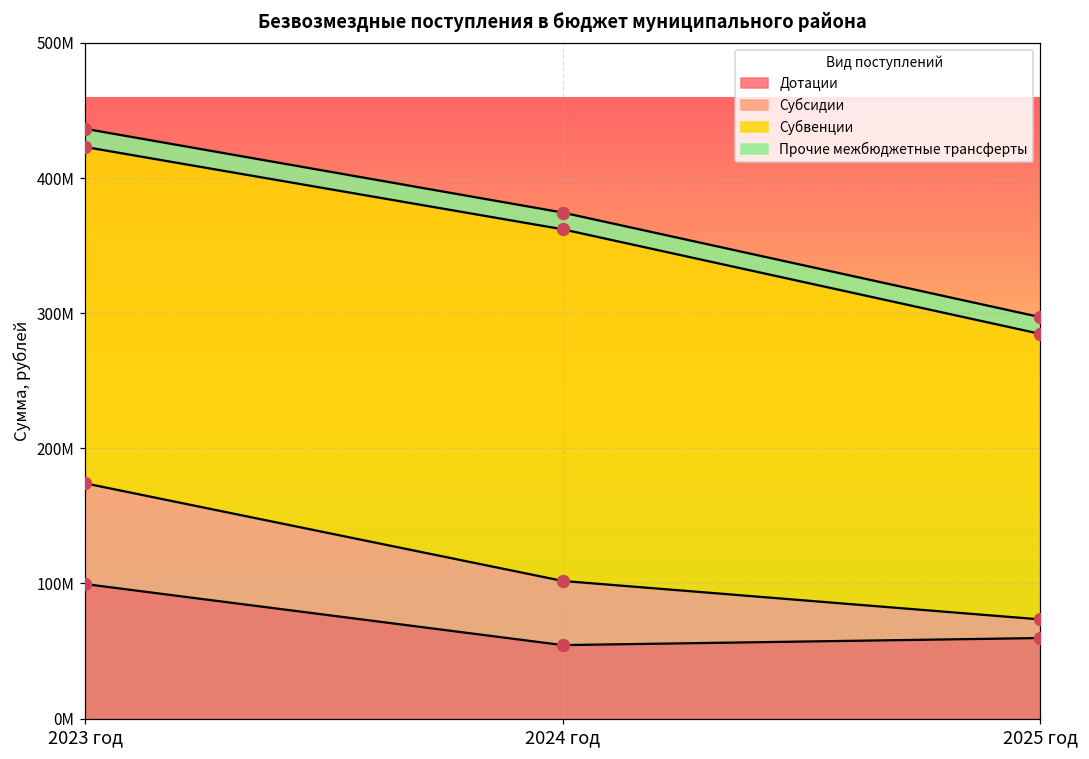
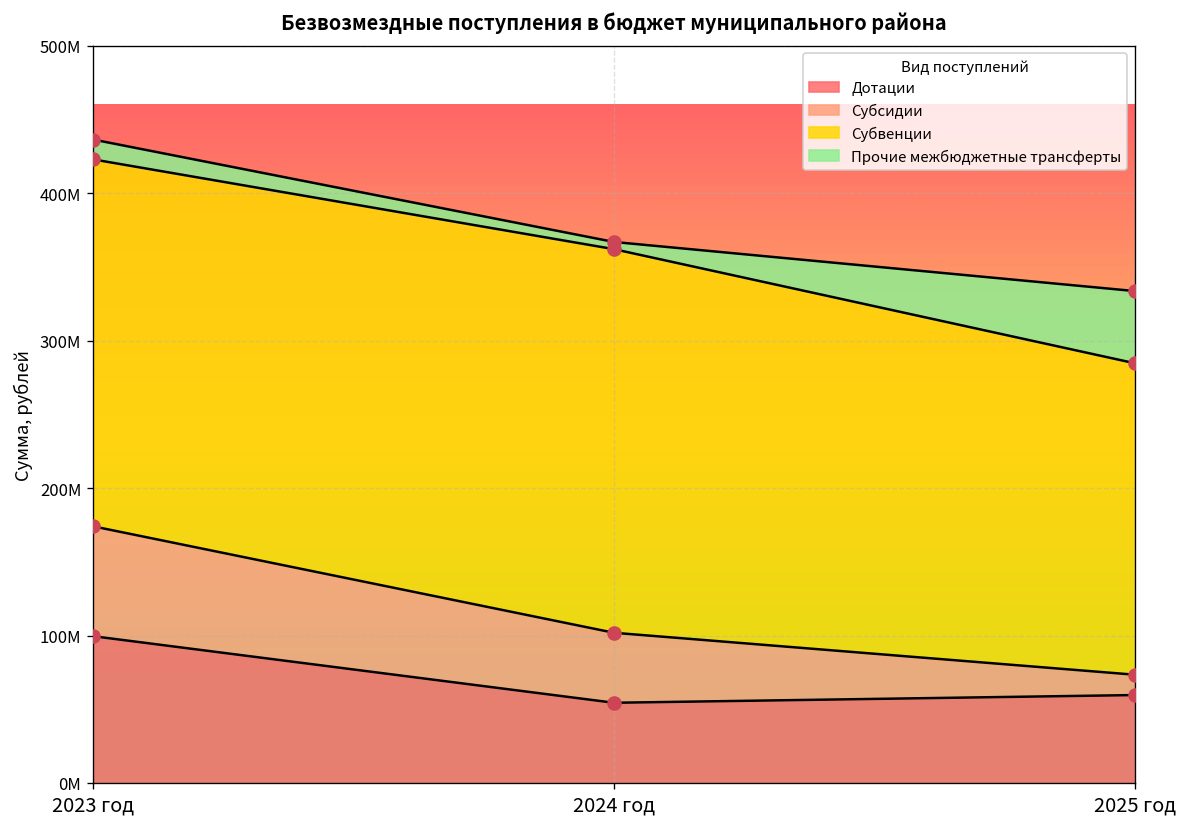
Прочие межбюджетные трансферты, 2024 год: 12000000 -> 5000000
Прочие межбюджетные трансферты, 2025 год: 12000000 -> 49000000
